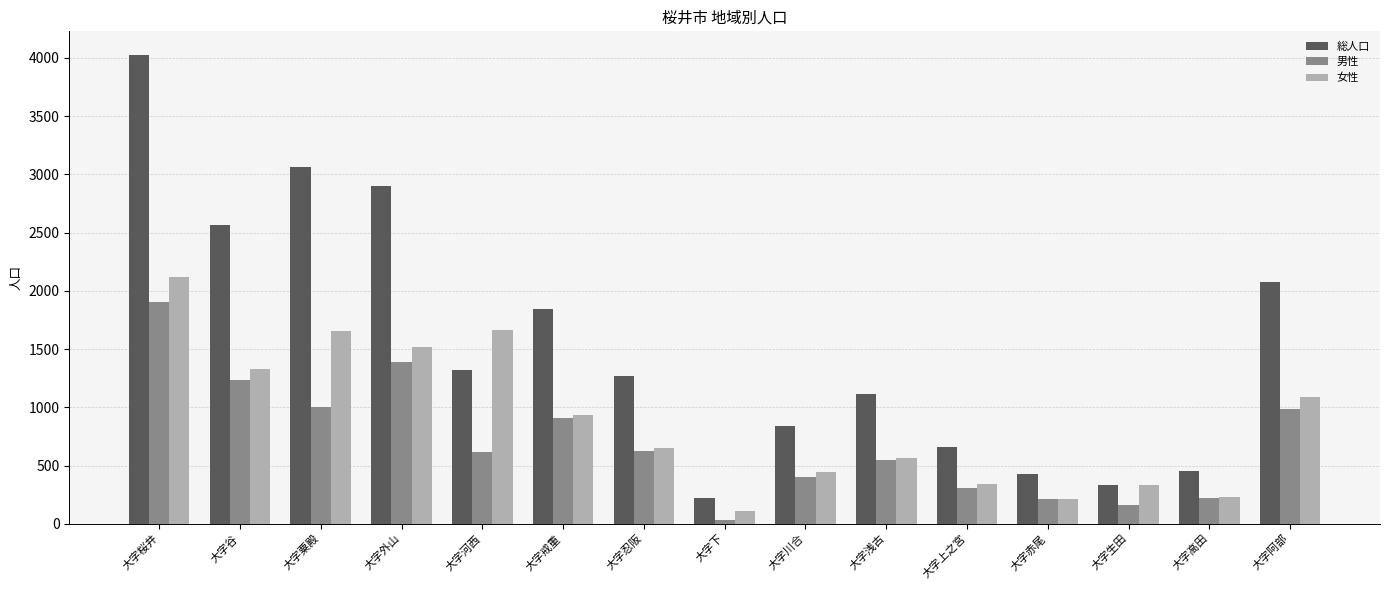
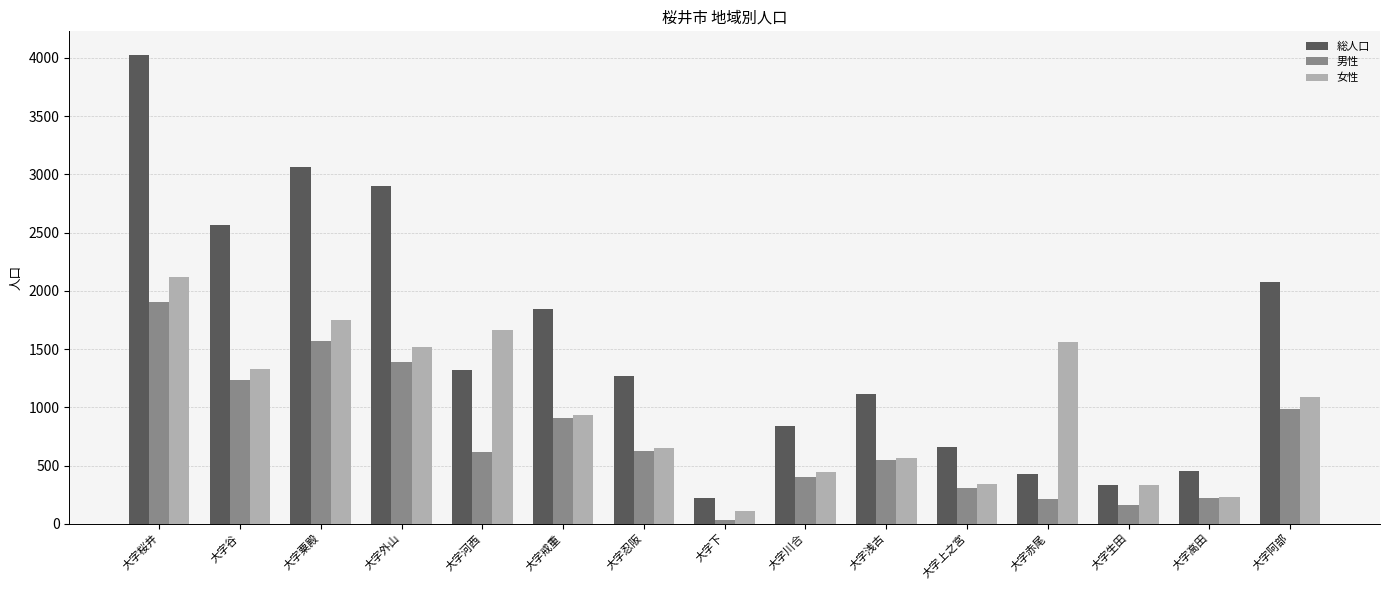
男性, 大字粟殿: 1000 -> 1570
女性, 大字粟殿: 1660 -> 1750
女性, 大字赤尾: 210 -> 1560
